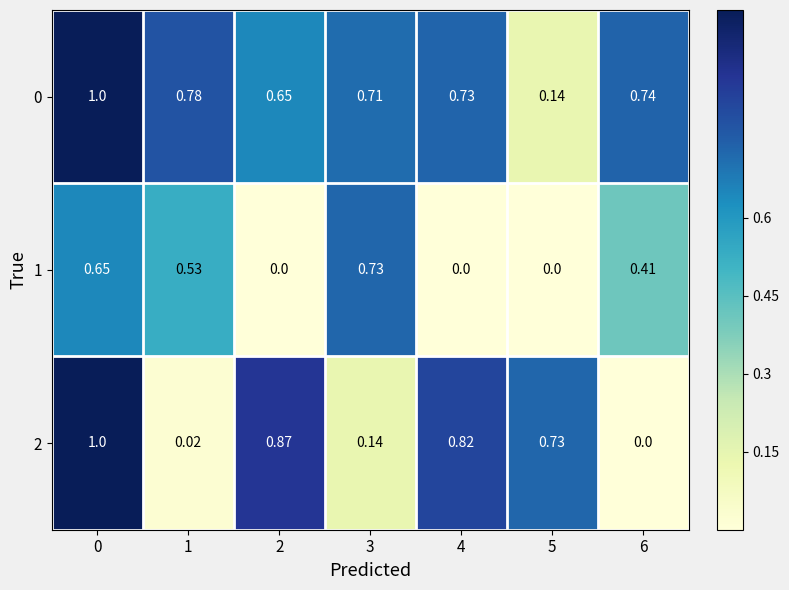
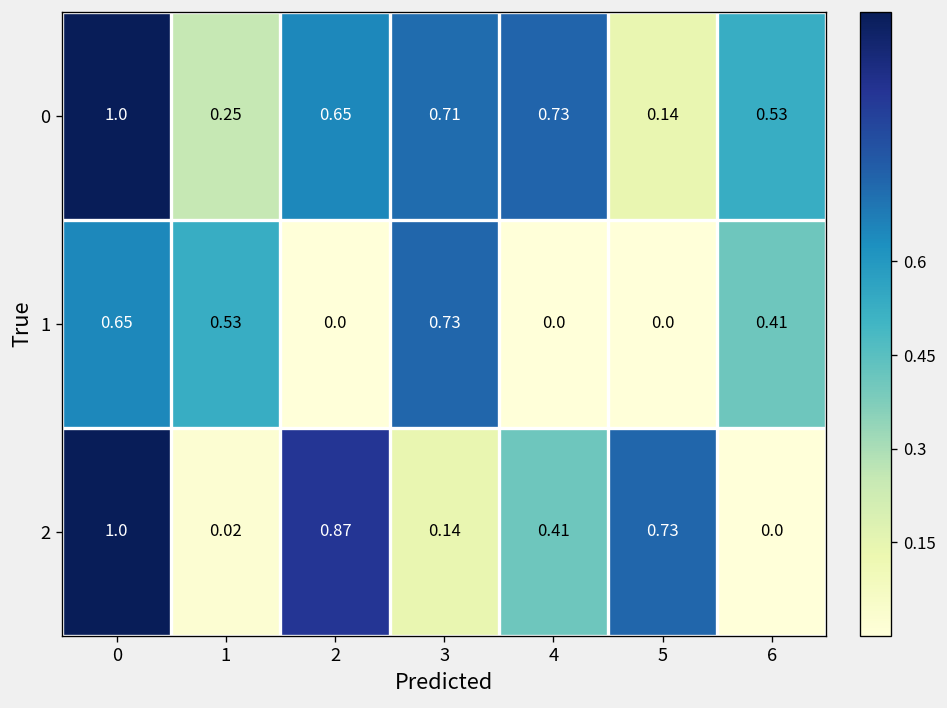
0, 1: 0.78 -> 0.25
0, 6: 0.74 -> 0.53
2, 4: 0.82 -> 0.41
